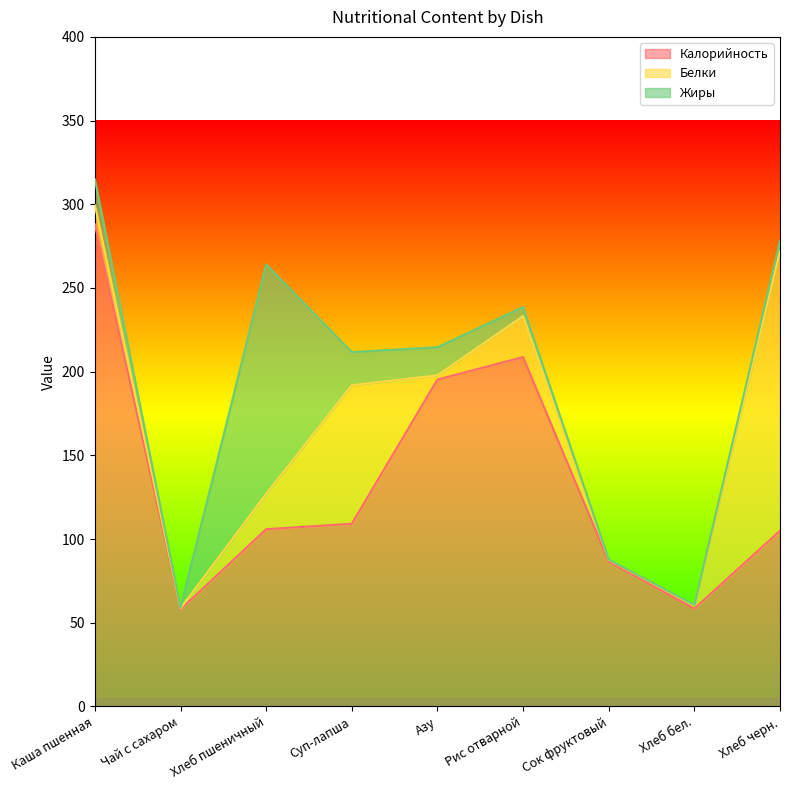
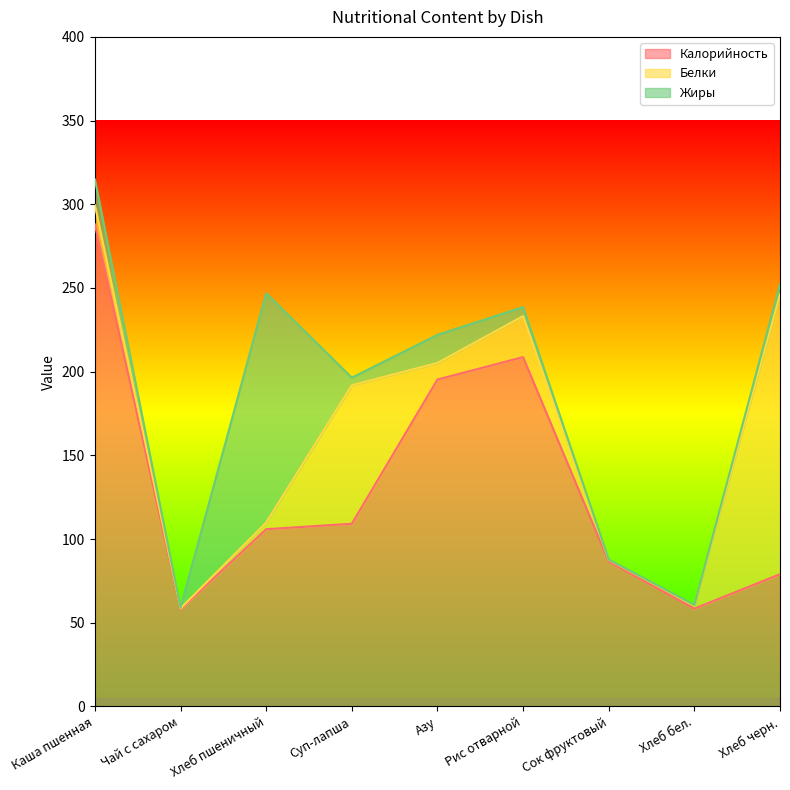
Белки, Хлеб пшеничный: 21 -> 4
Жиры, Суп-лапша: 20 -> 5
Белки, Азу: 3 -> 10
Калорийность, Хлеб черн.: 105 -> 79
